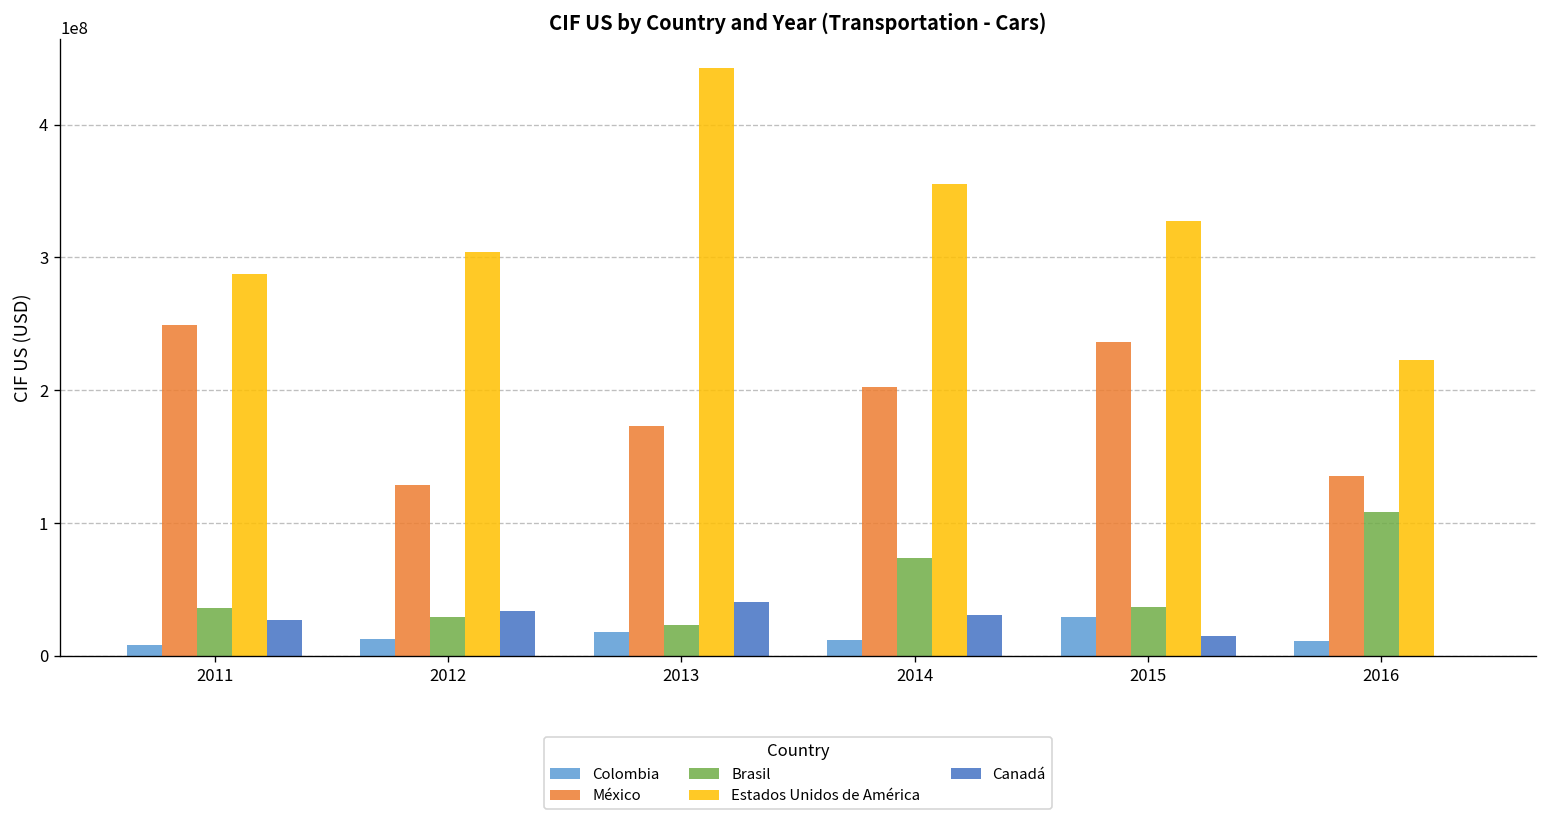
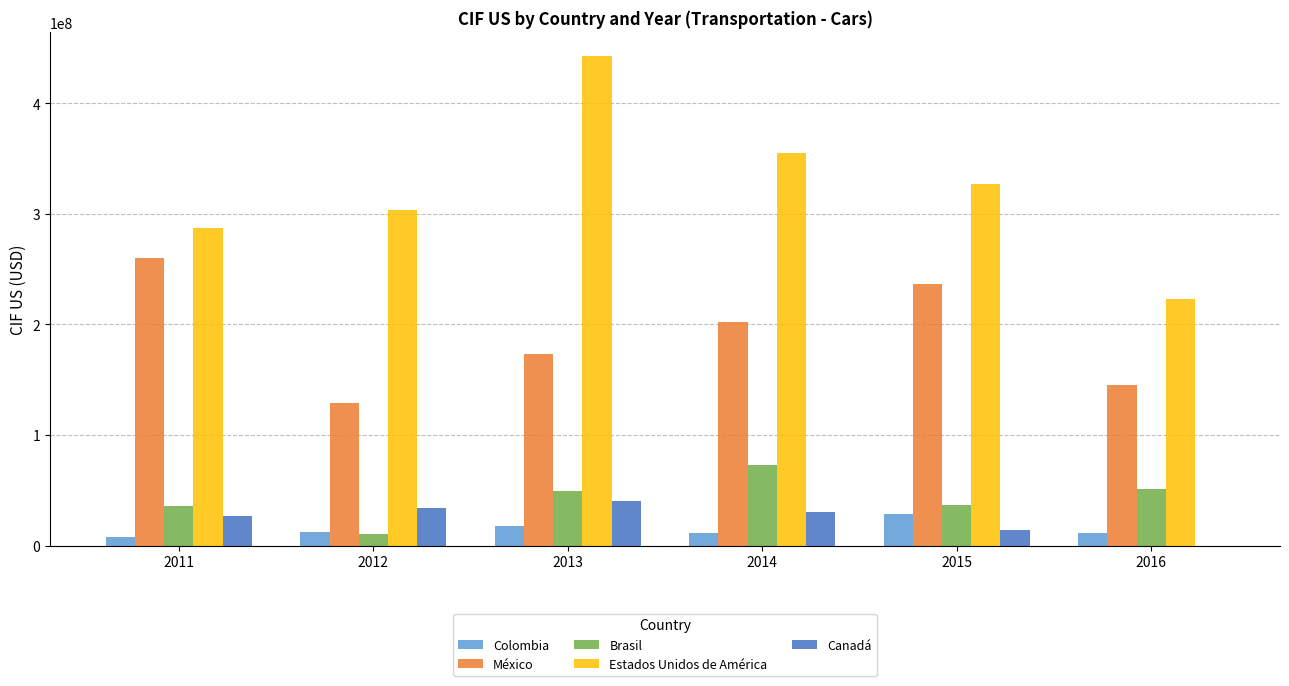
México, 2011: 249000000 -> 260000000
Brasil, 2012: 29000000 -> 10000000
Brasil, 2013: 23000000 -> 50000000
México, 2016: 135000000 -> 145000000
Brasil, 2016: 108000000 -> 51000000
